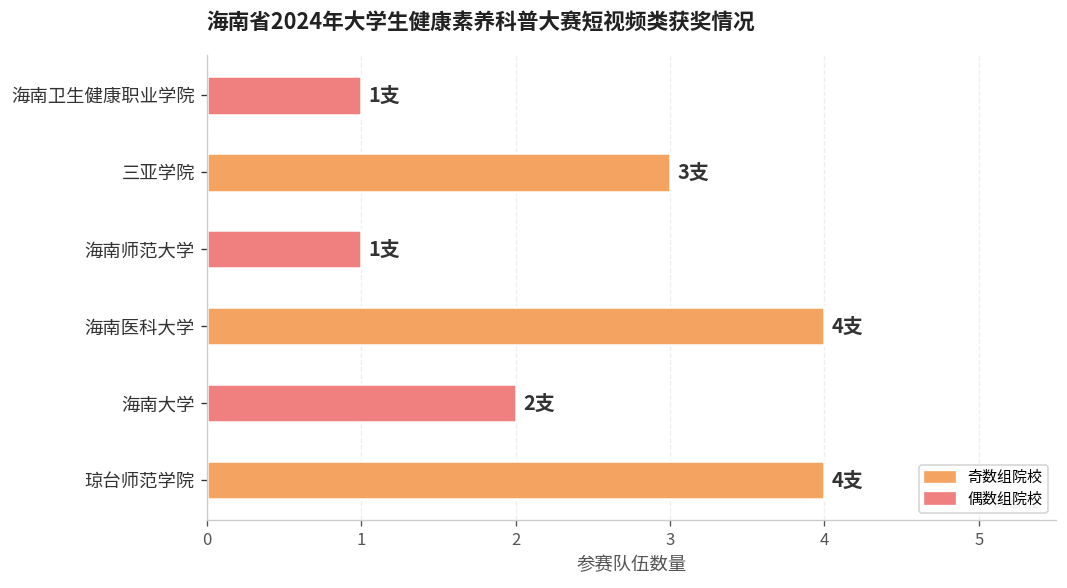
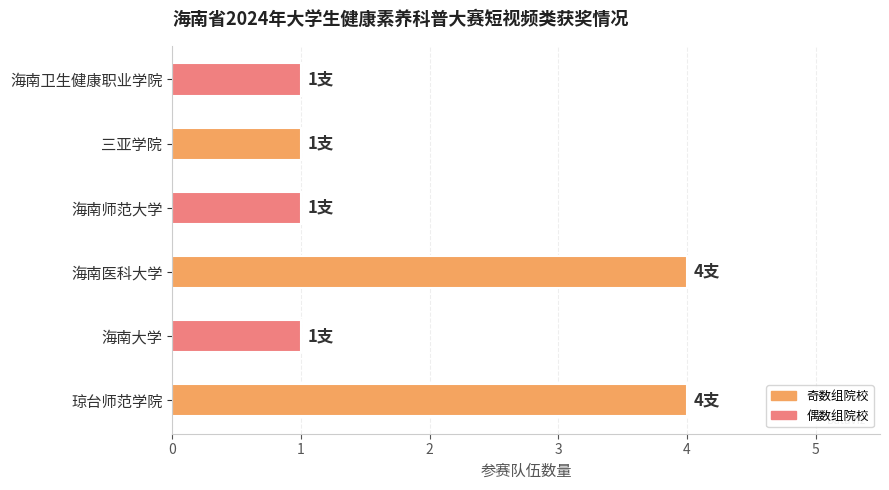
三亚学院: 3支 -> 1支
海南大学: 2支 -> 1支
